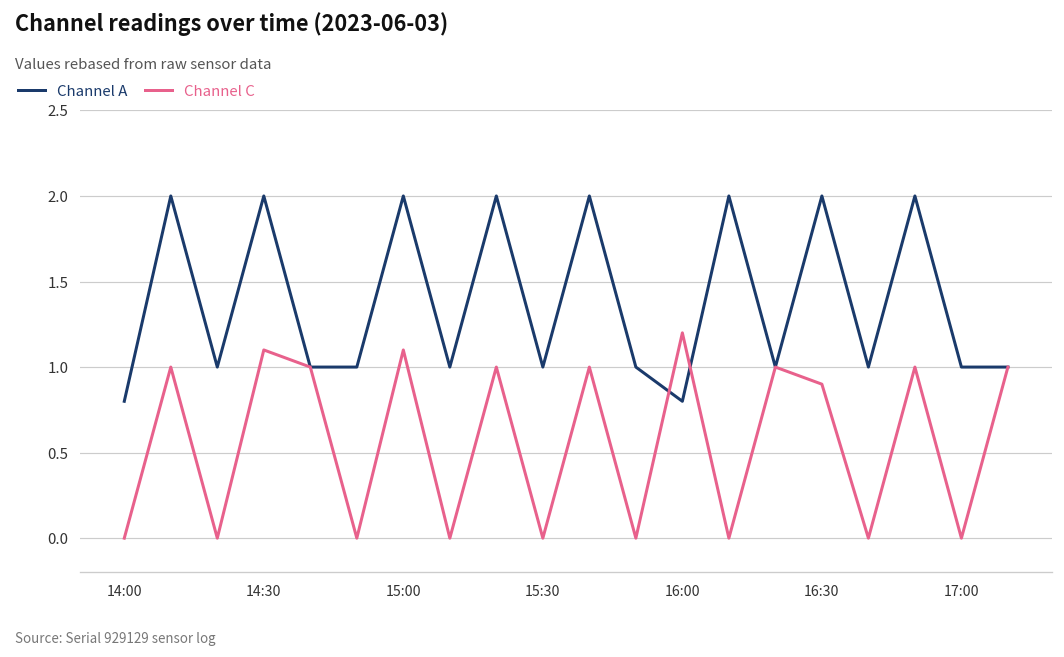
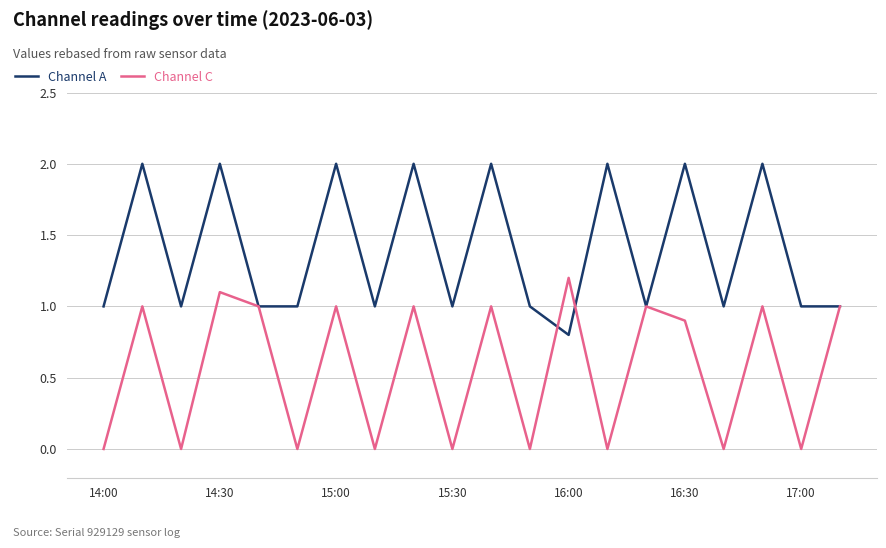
Channel A, 14:00: 0.8 -> 1.0
Channel C, 15:00: 1.1 -> 1.0
